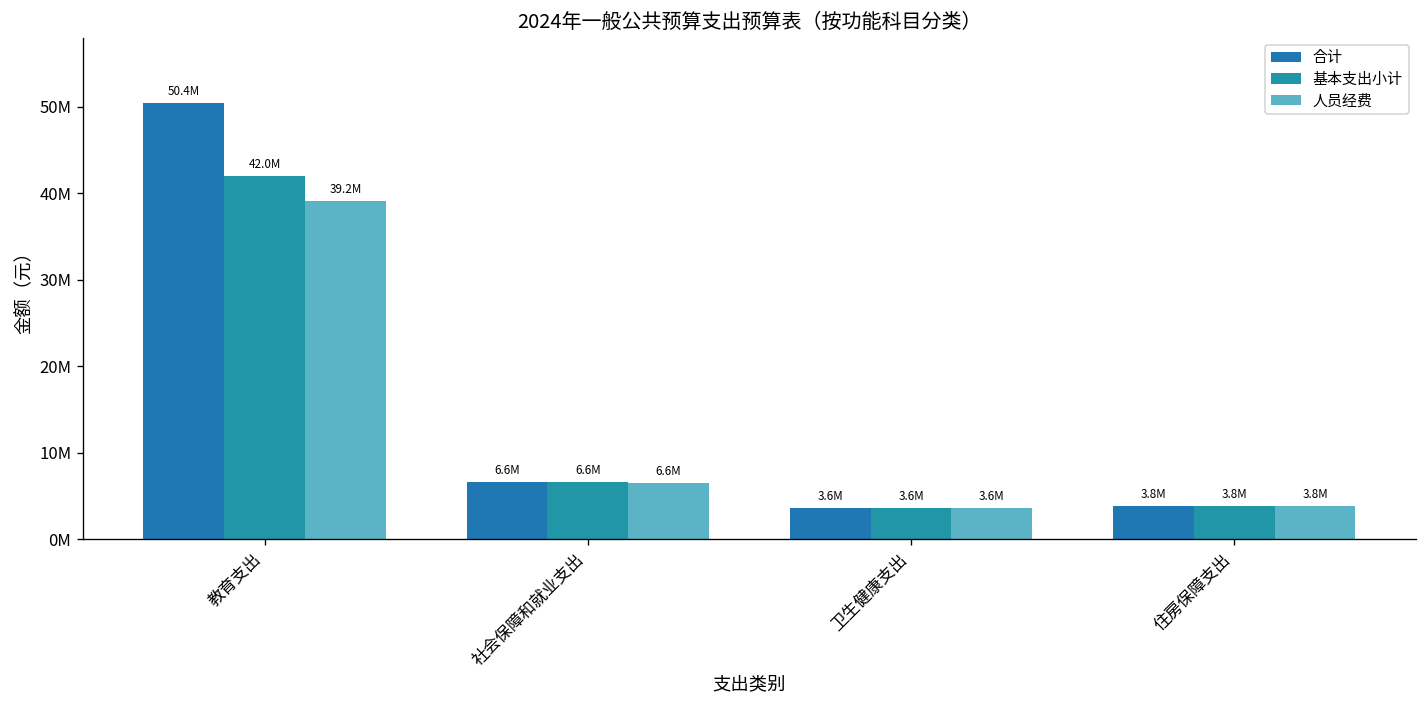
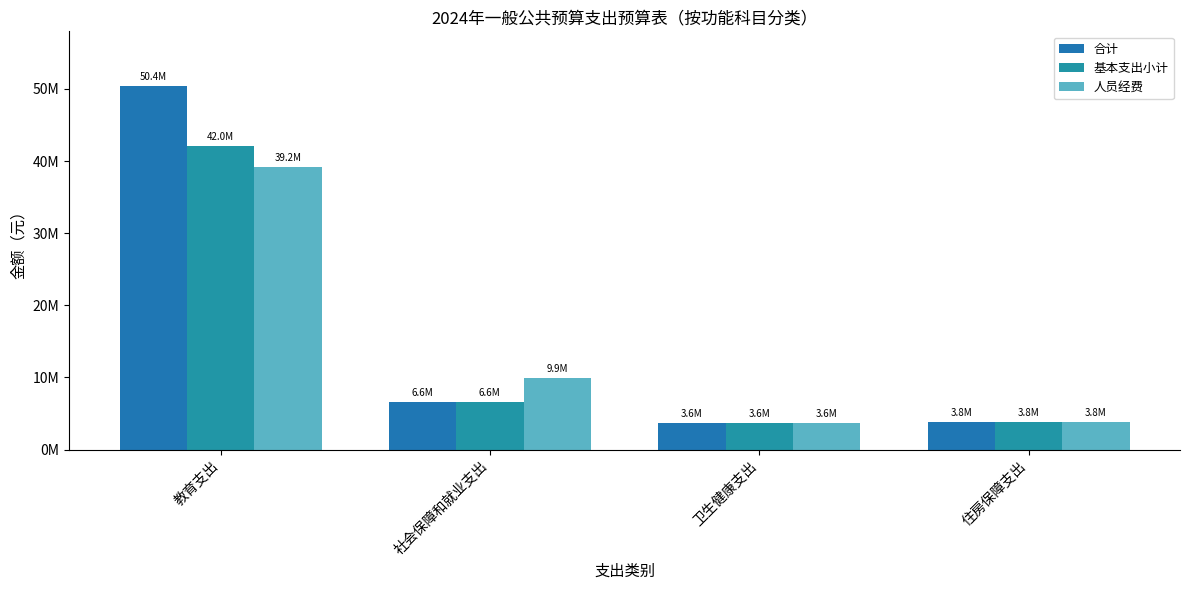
人员经费, 社会保障和就业支出: 6.6M -> 9.9M
